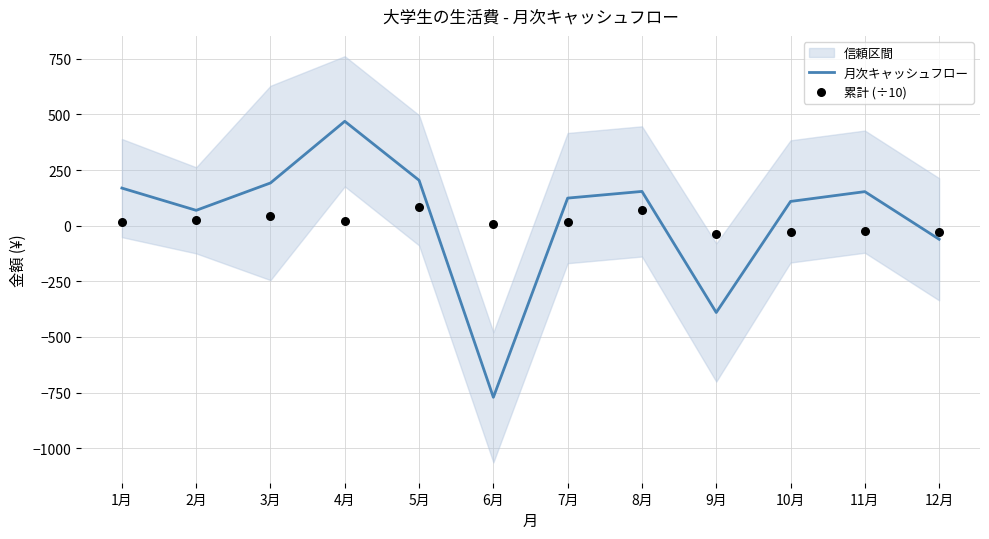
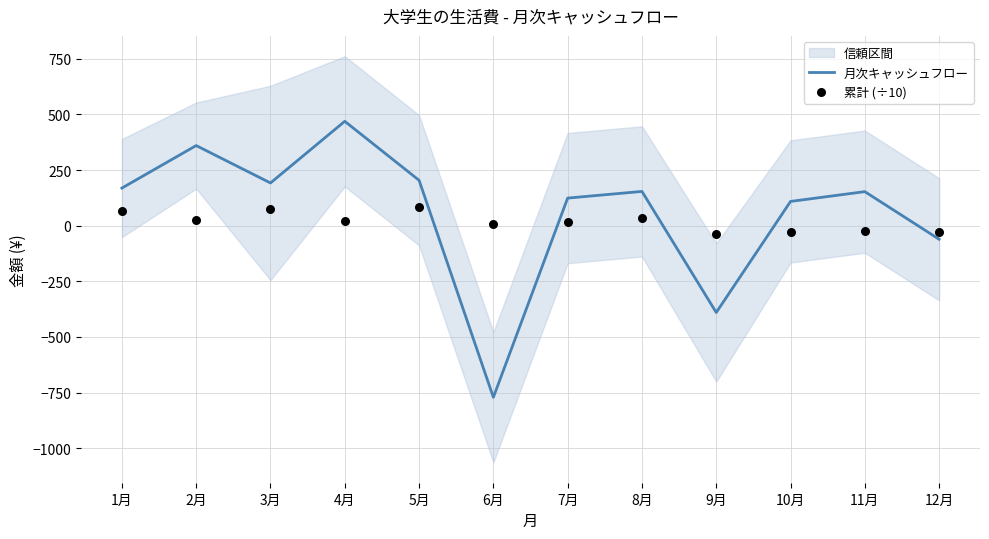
累計 (÷10), 1月: 20 -> 70
月次キャッシュフロー, 2月: 70 -> 360
累計 (÷10), 3月: 40 -> 80
累計 (÷10), 8月: 70 -> 30
